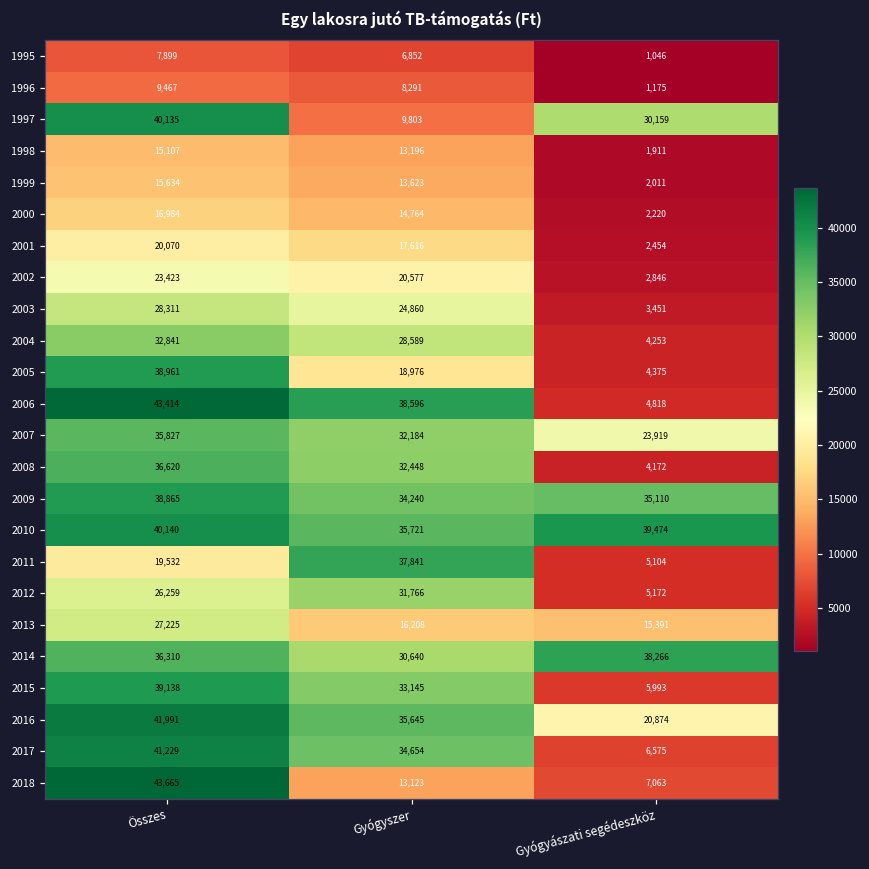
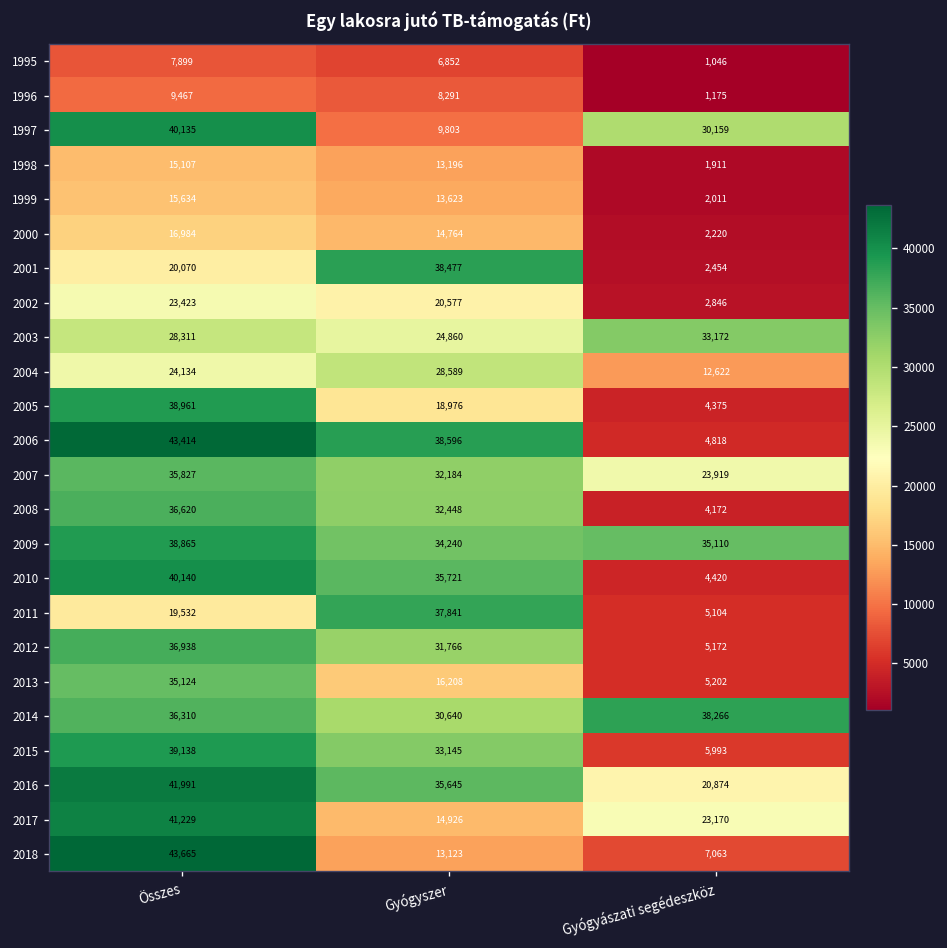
2001, Gyógyszer: 17,616 -> 38,477
2003, Gyógyászati segédeszköz: 3,451 -> 33,172
2004, Összes: 32,841 -> 24,134
2004, Gyógyászati segédeszköz: 4,253 -> 12,622
2010, Gyógyászati segédeszköz: 39,474 -> 4,420
2012, Összes: 26,259 -> 36,938
2013, Összes: 27,225 -> 35,124
2013, Gyógyászati segédeszköz: 15,391 -> 5,202
2017, Gyógyszer: 34,654 -> 14,926
2017, Gyógyászati segédeszköz: 6,575 -> 23,170
